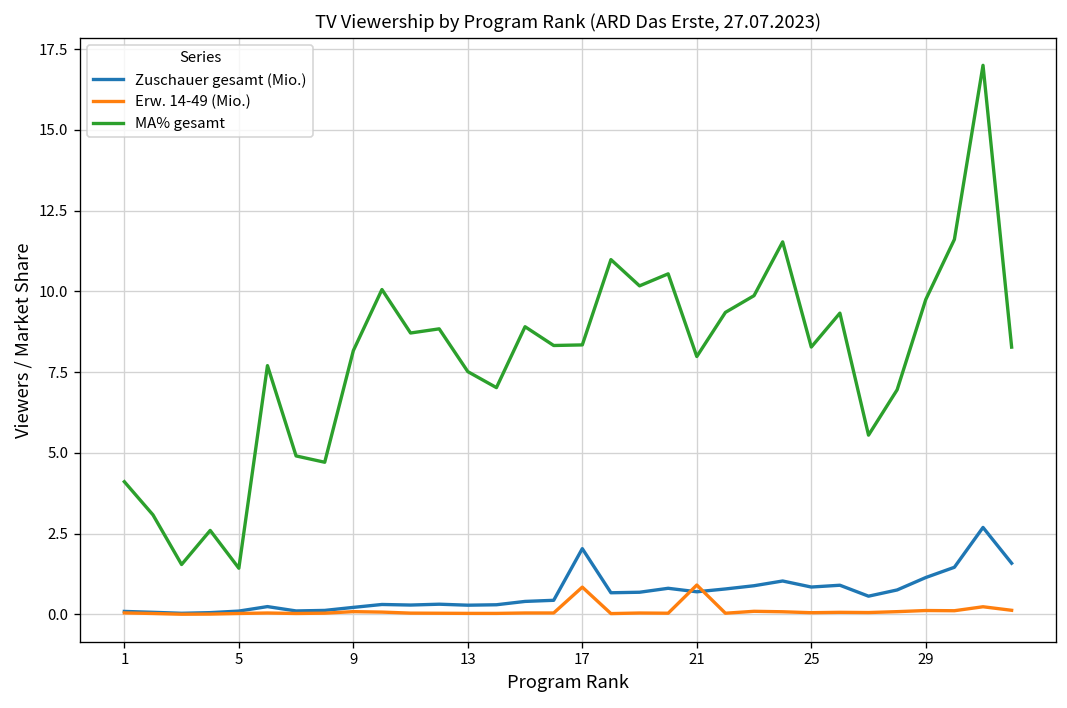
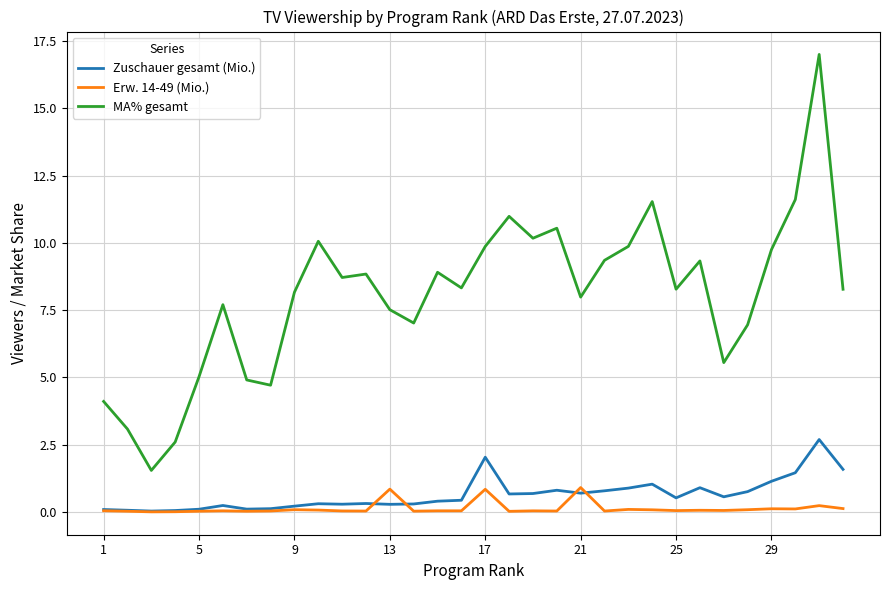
MA% gesamt, 5: 1.4 -> 5.0
Erw. 14-49 (Mio.), 13: 0.0 -> 0.8
MA% gesamt, 17: 8.3 -> 9.9
Zuschauer gesamt (Mio.), 25: 0.8 -> 0.5
